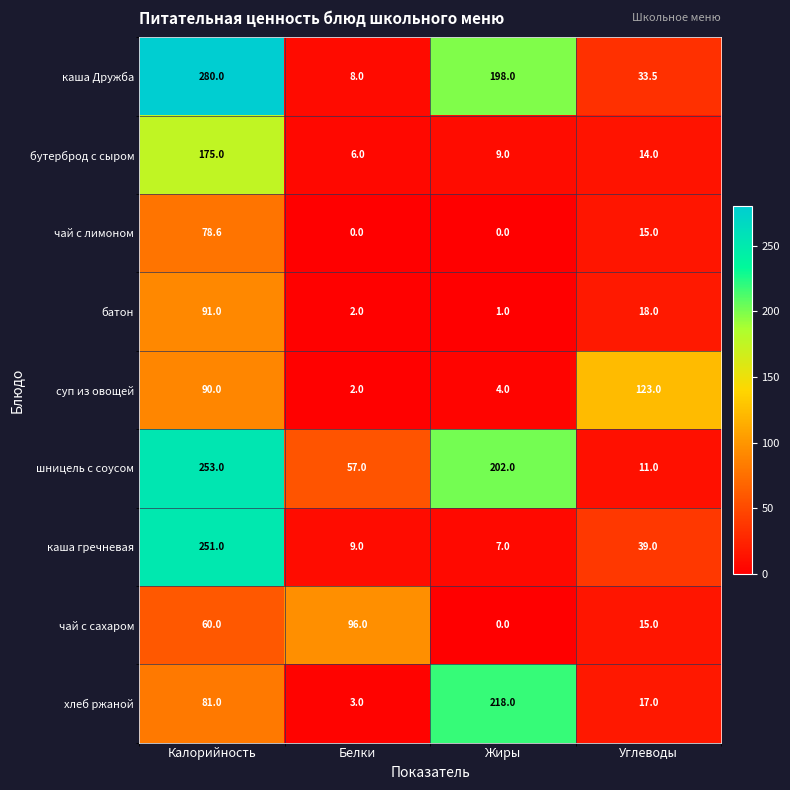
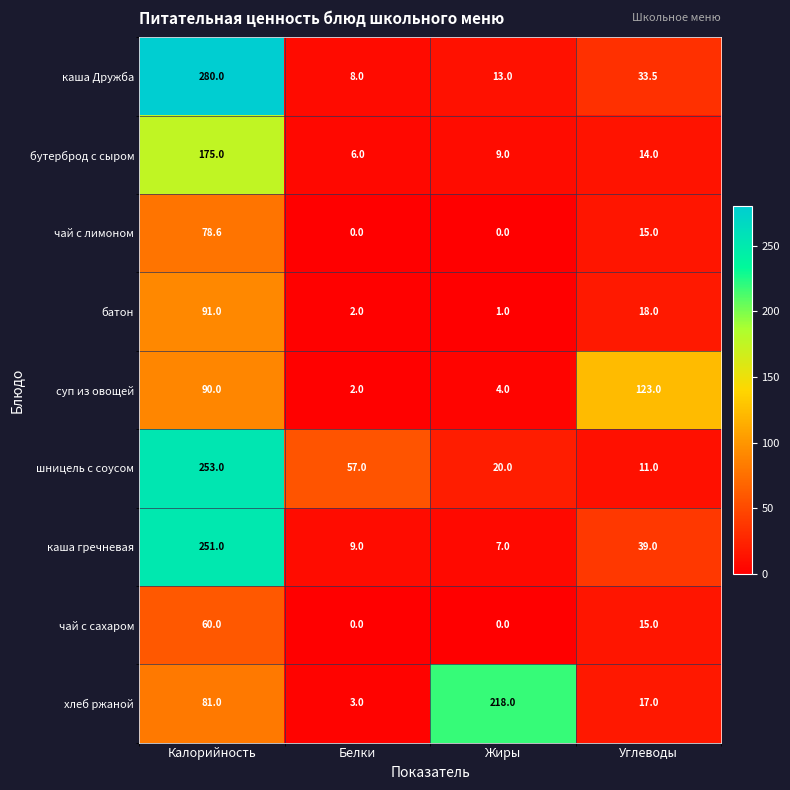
каша Дружба, Жиры: 198.0 -> 13.0
шницель с соусом, Жиры: 202.0 -> 20.0
чай с сахаром, Белки: 96.0 -> 0.0
